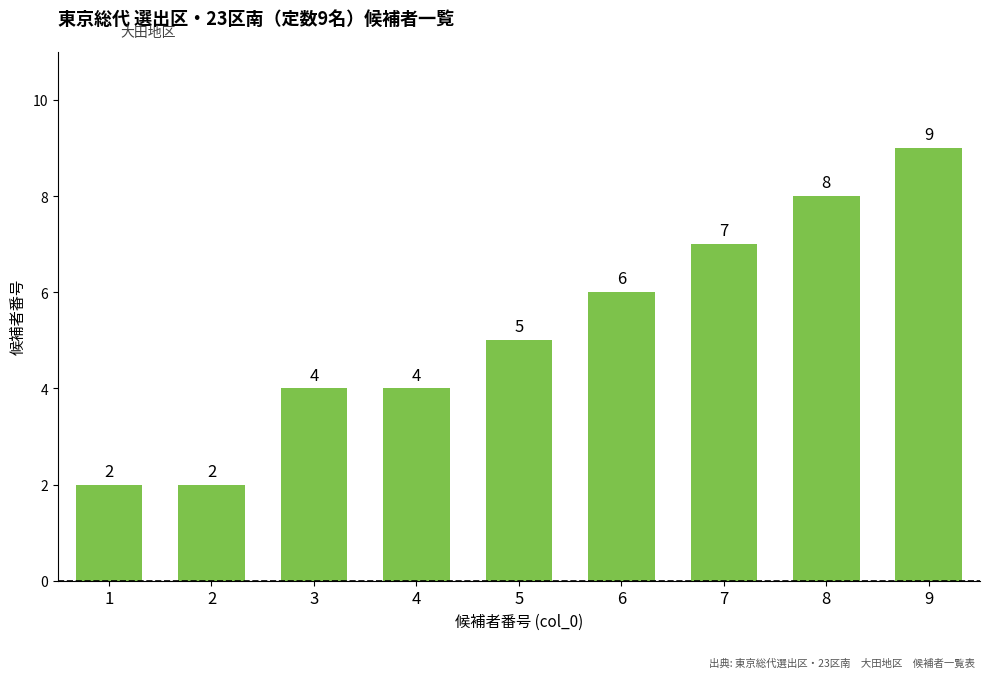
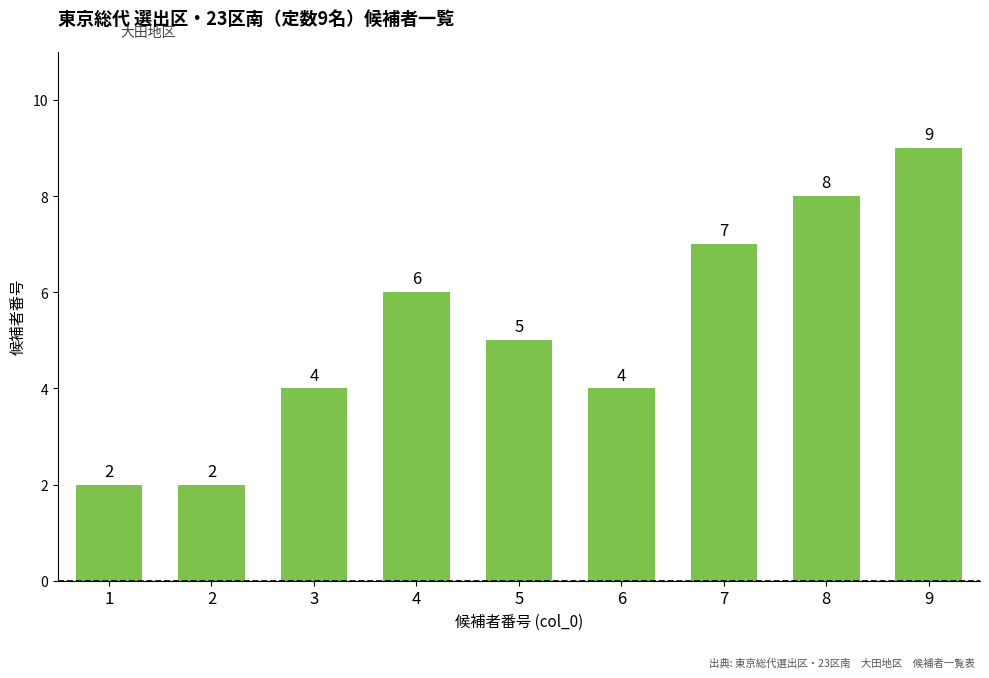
4: 4 -> 6
6: 6 -> 4
